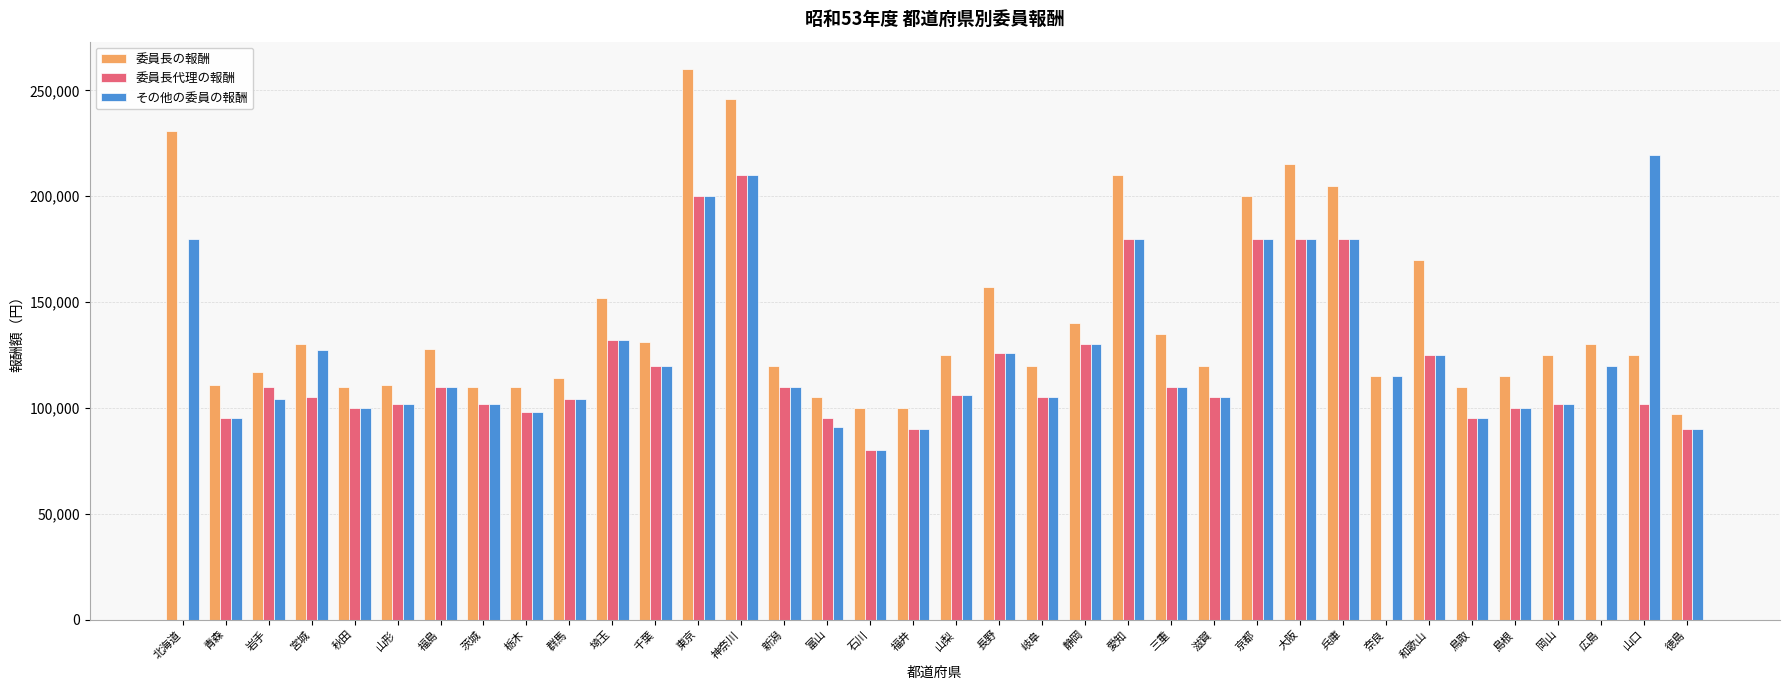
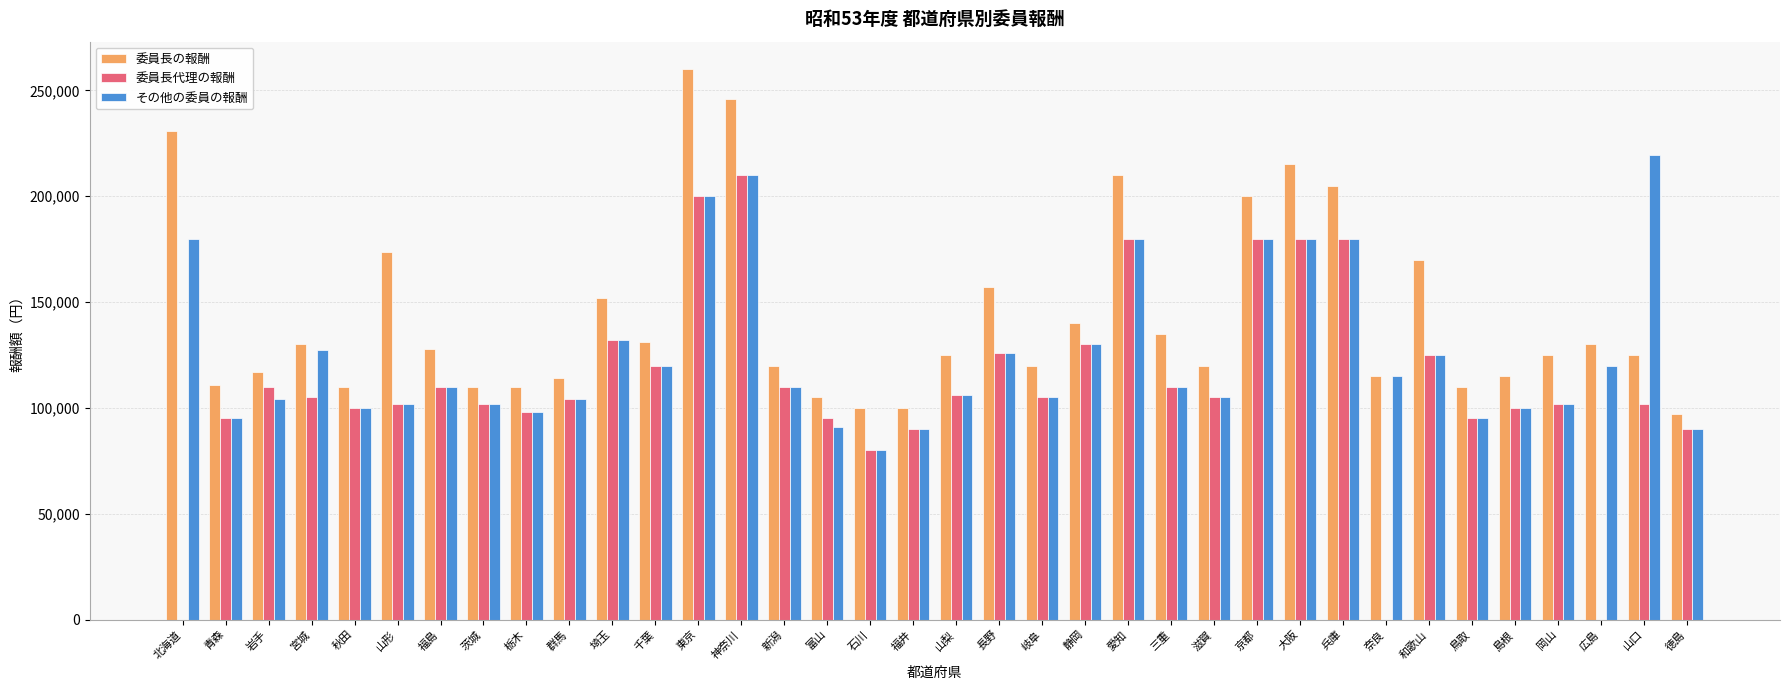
委員長の報酬, 山形: 111,000 -> 173,000
